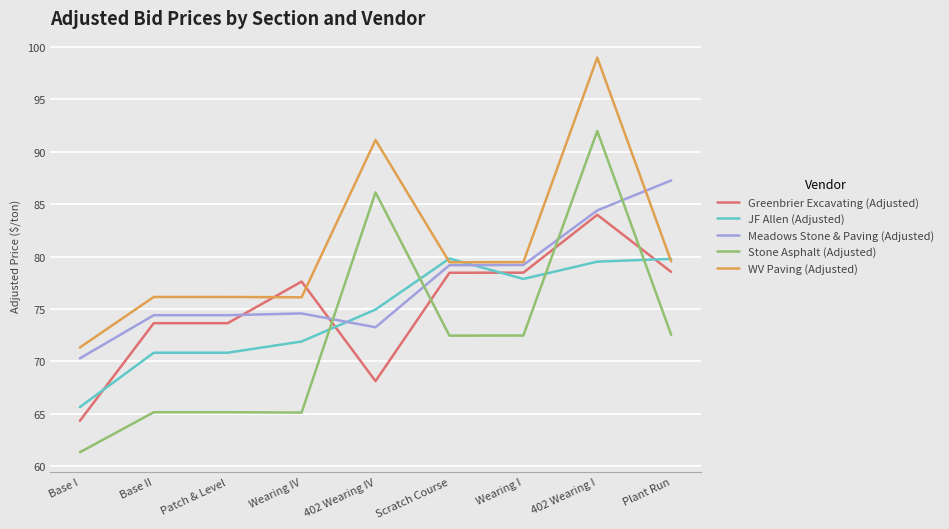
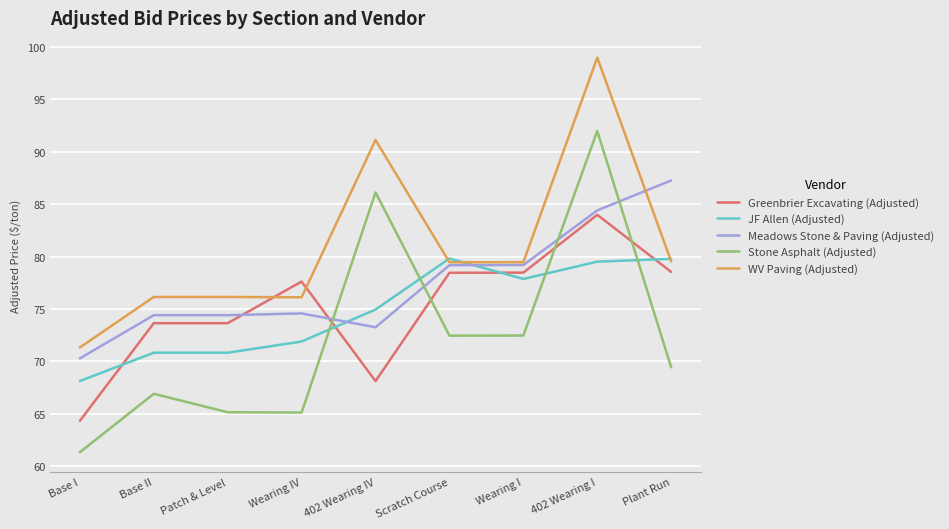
JF Allen (Adjusted), Base I: 65.6 -> 68.1
Stone Asphalt (Adjusted), Base II: 65.2 -> 66.9
Stone Asphalt (Adjusted), Plant Run: 72.5 -> 69.4
